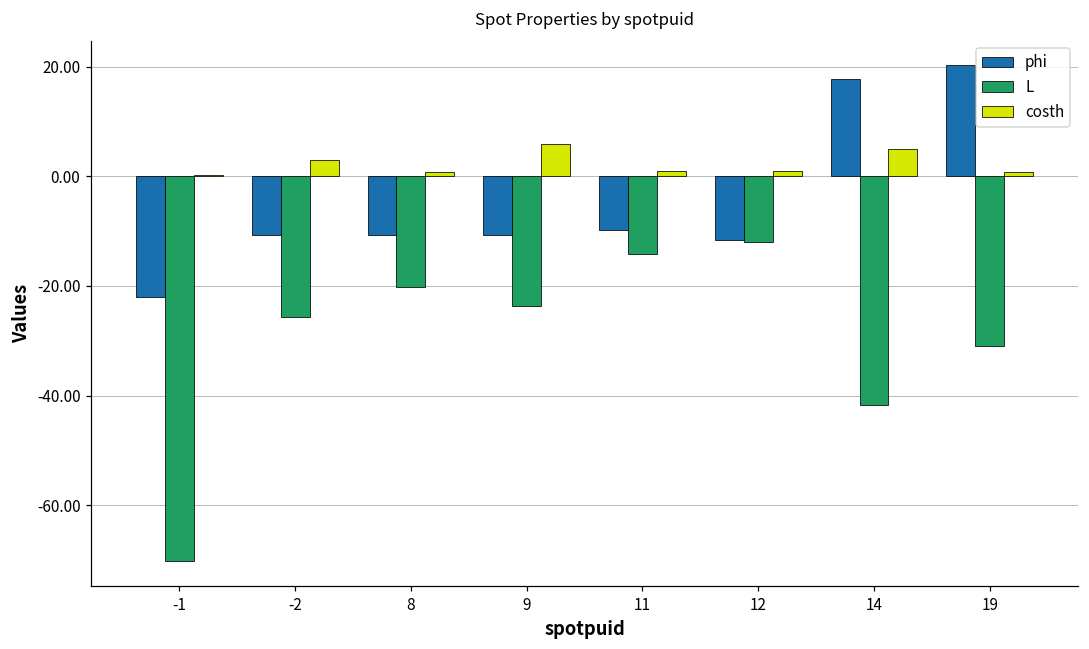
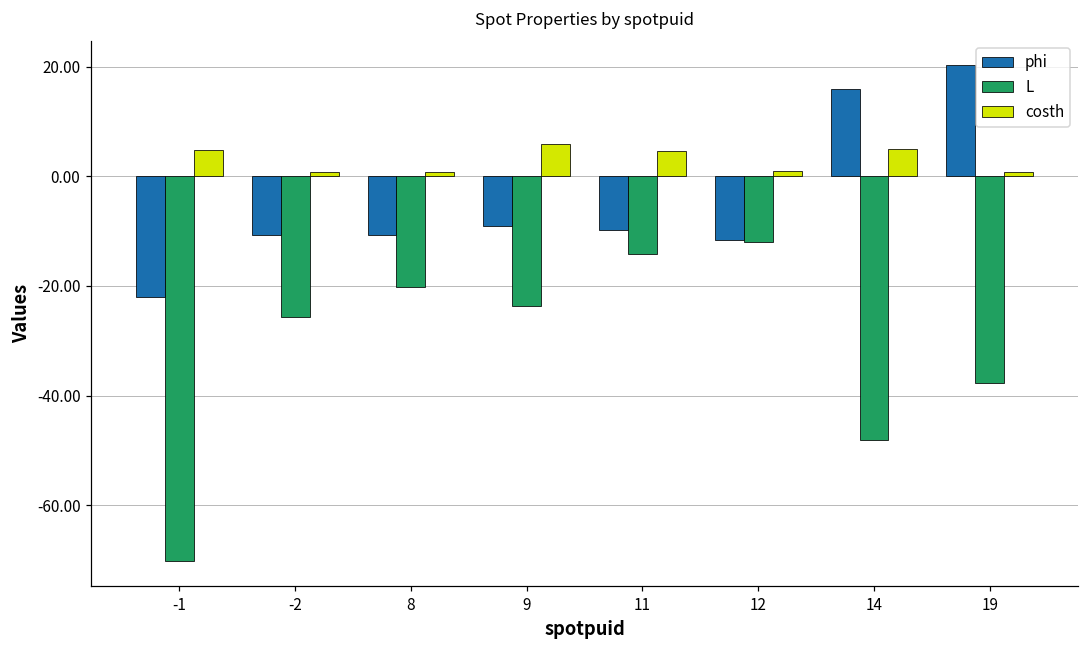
costh, -1: 0 -> 5
costh, -2: 3 -> 1
phi, 9: -11 -> -9
costh, 11: 1 -> 5
phi, 14: 18 -> 16
L, 14: -42 -> -48
L, 19: -31 -> -38
